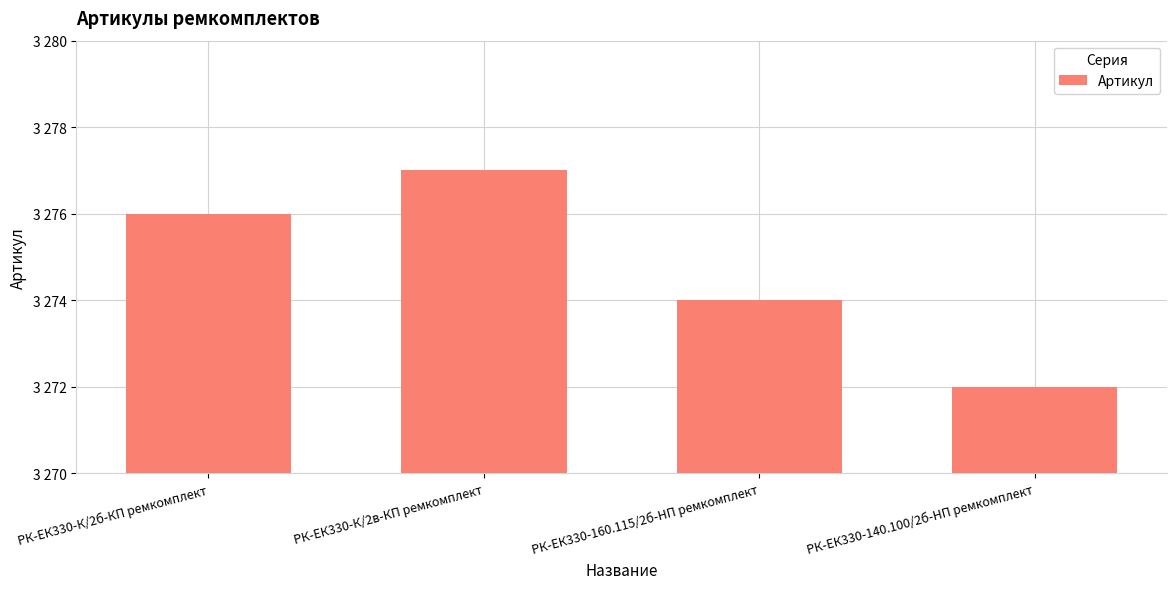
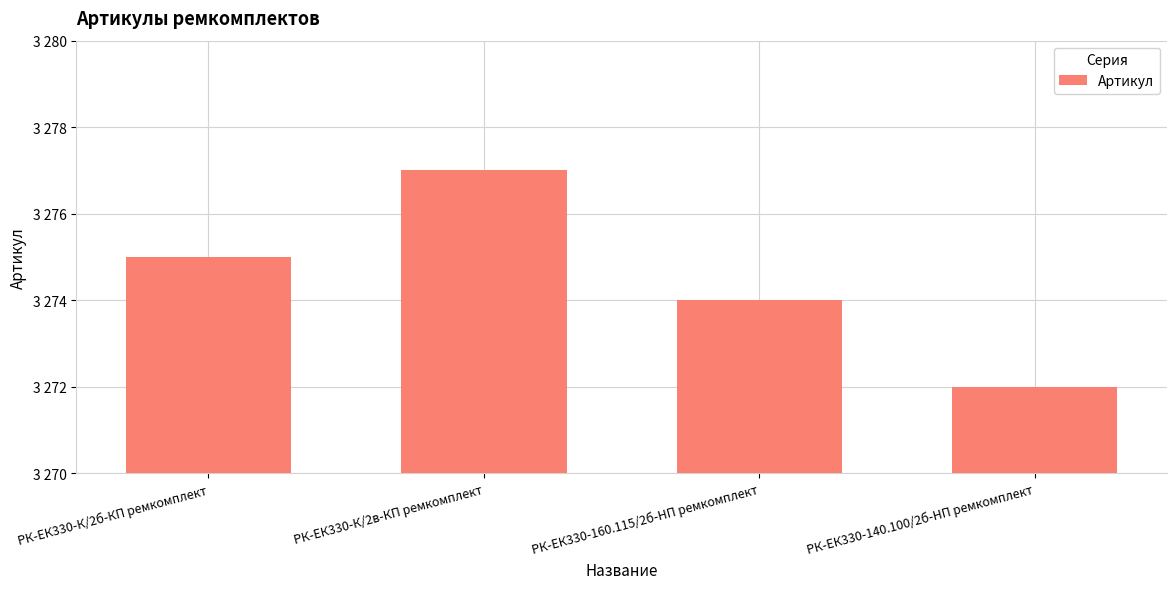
РК-ЕК330-К/2б-КП ремкомплект: 3276 -> 3275
